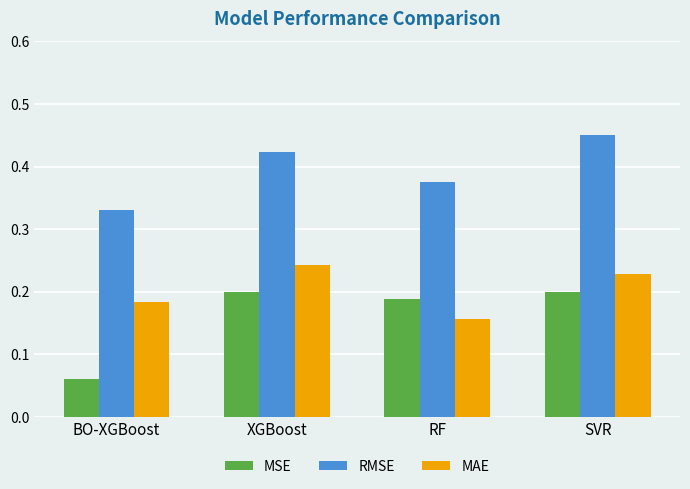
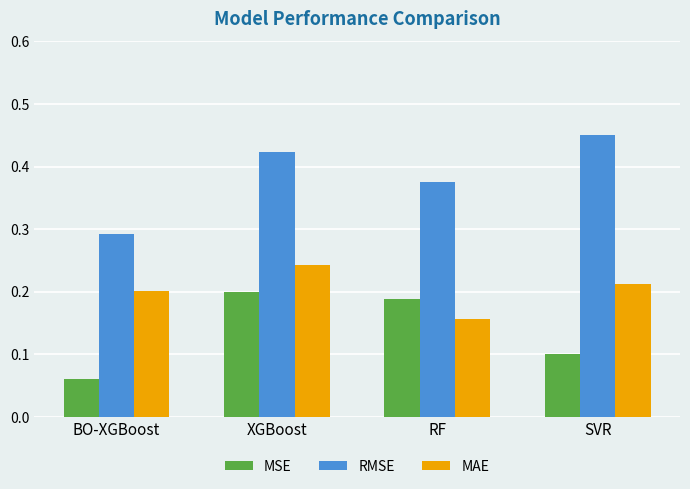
RMSE, BO-XGBoost: 0.33 -> 0.29
MAE, BO-XGBoost: 0.18 -> 0.20
MSE, SVR: 0.2 -> 0.1
MAE, SVR: 0.23 -> 0.21
